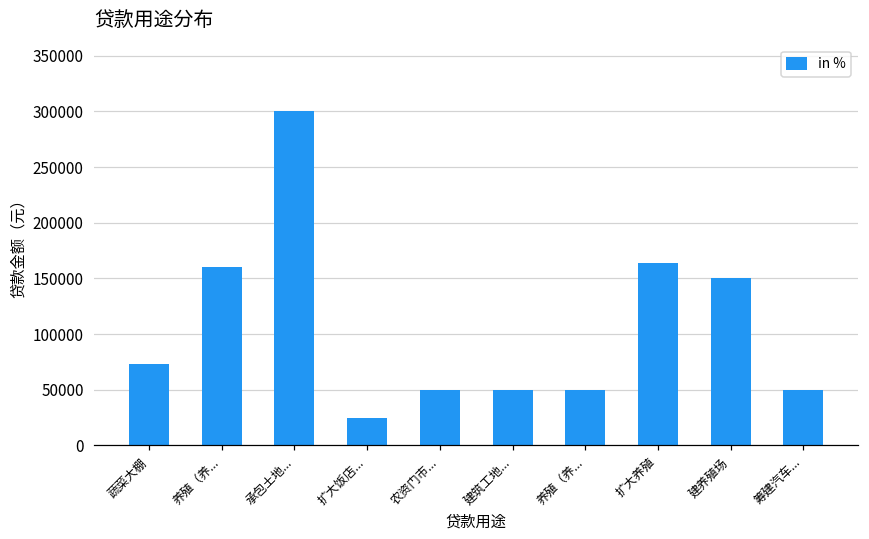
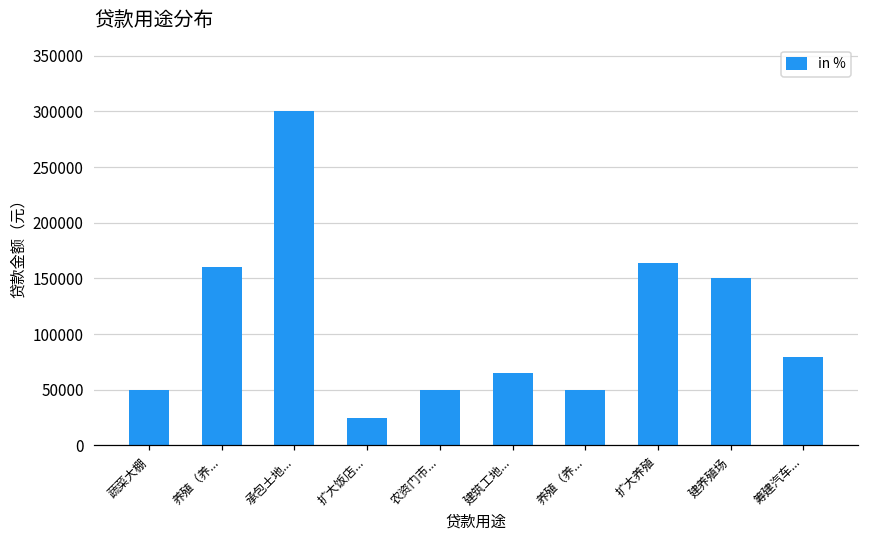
蔬菜大棚: 73000 -> 50000
建筑工地...: 50000 -> 65000
筹建汽车...: 50000 -> 79000
